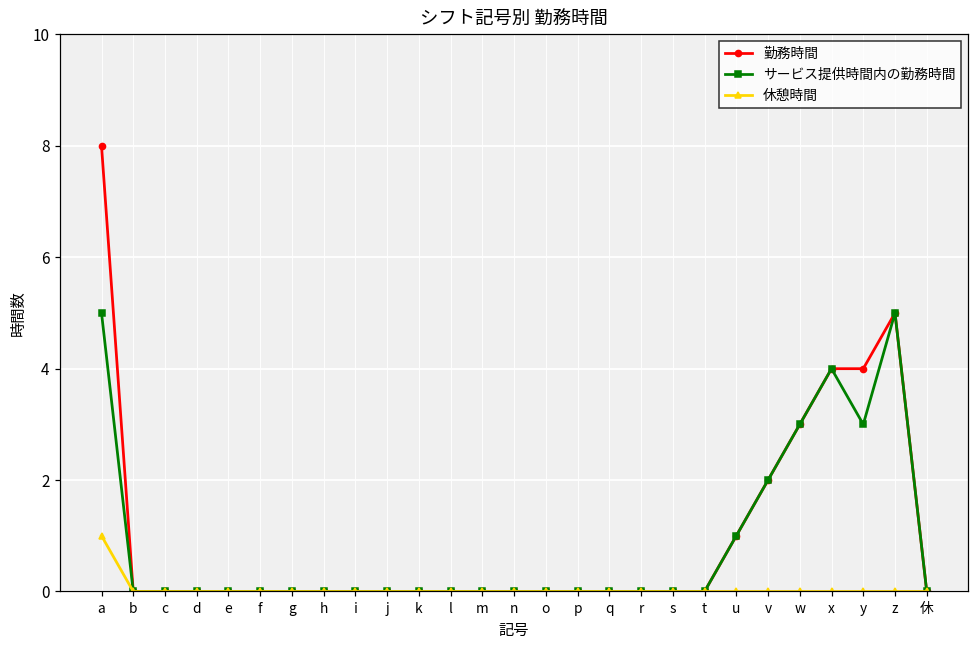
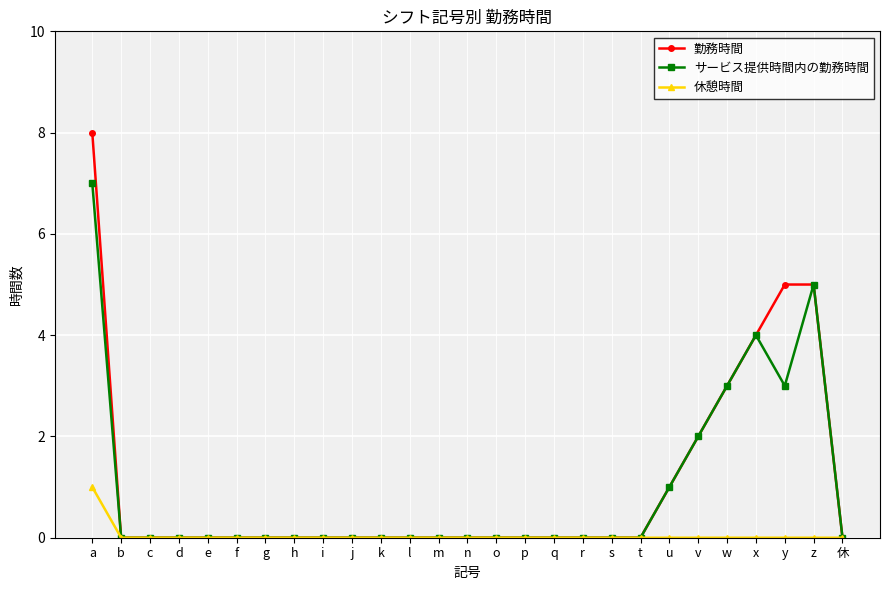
サービス提供時間内の勤務時間, a: 5 -> 7
勤務時間, y: 4 -> 5
